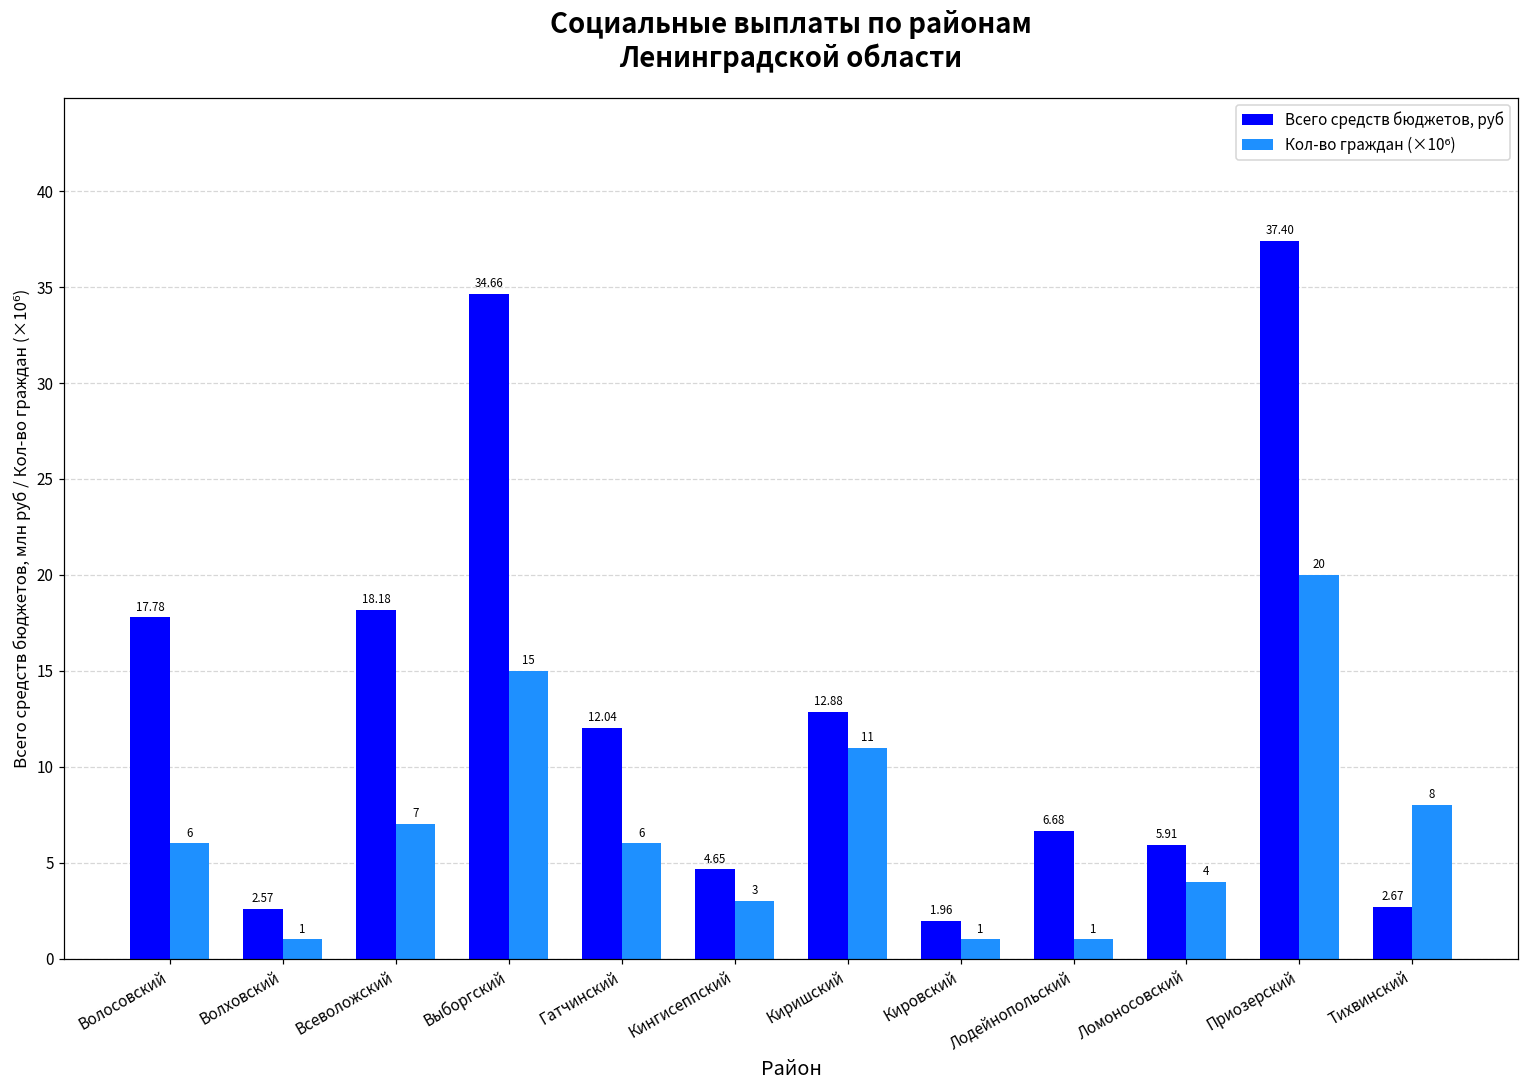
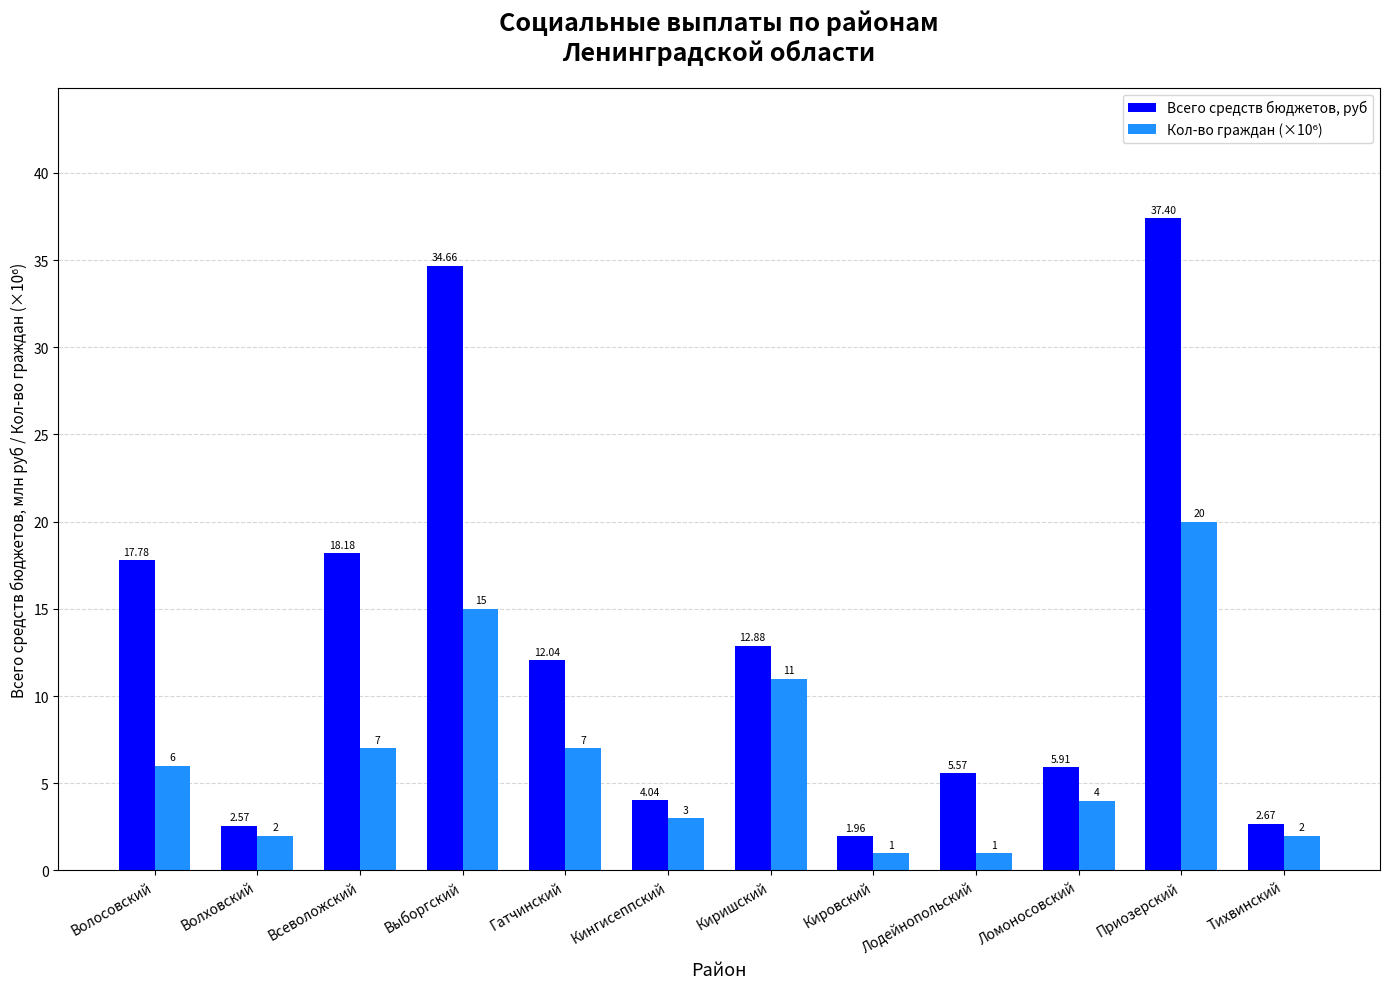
Кол-во граждан (×10⁶), Волховский: 1 -> 2
Кол-во граждан (×10⁶), Гатчинский: 6 -> 7
Всего средств бюджетов, руб, Кингисеппский: 4.65 -> 4.04
Всего средств бюджетов, руб, Лодейнопольский: 6.68 -> 5.57
Кол-во граждан (×10⁶), Тихвинский: 8 -> 2
